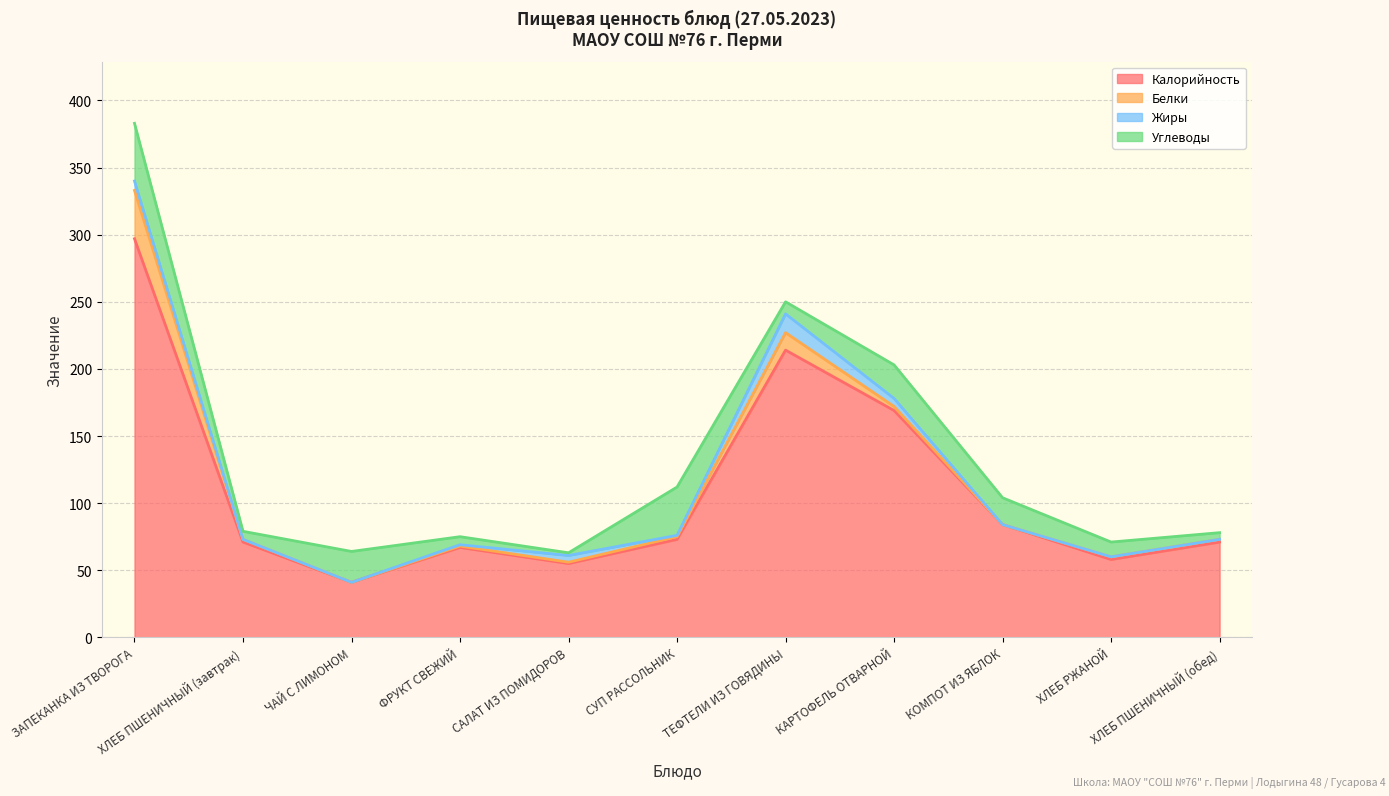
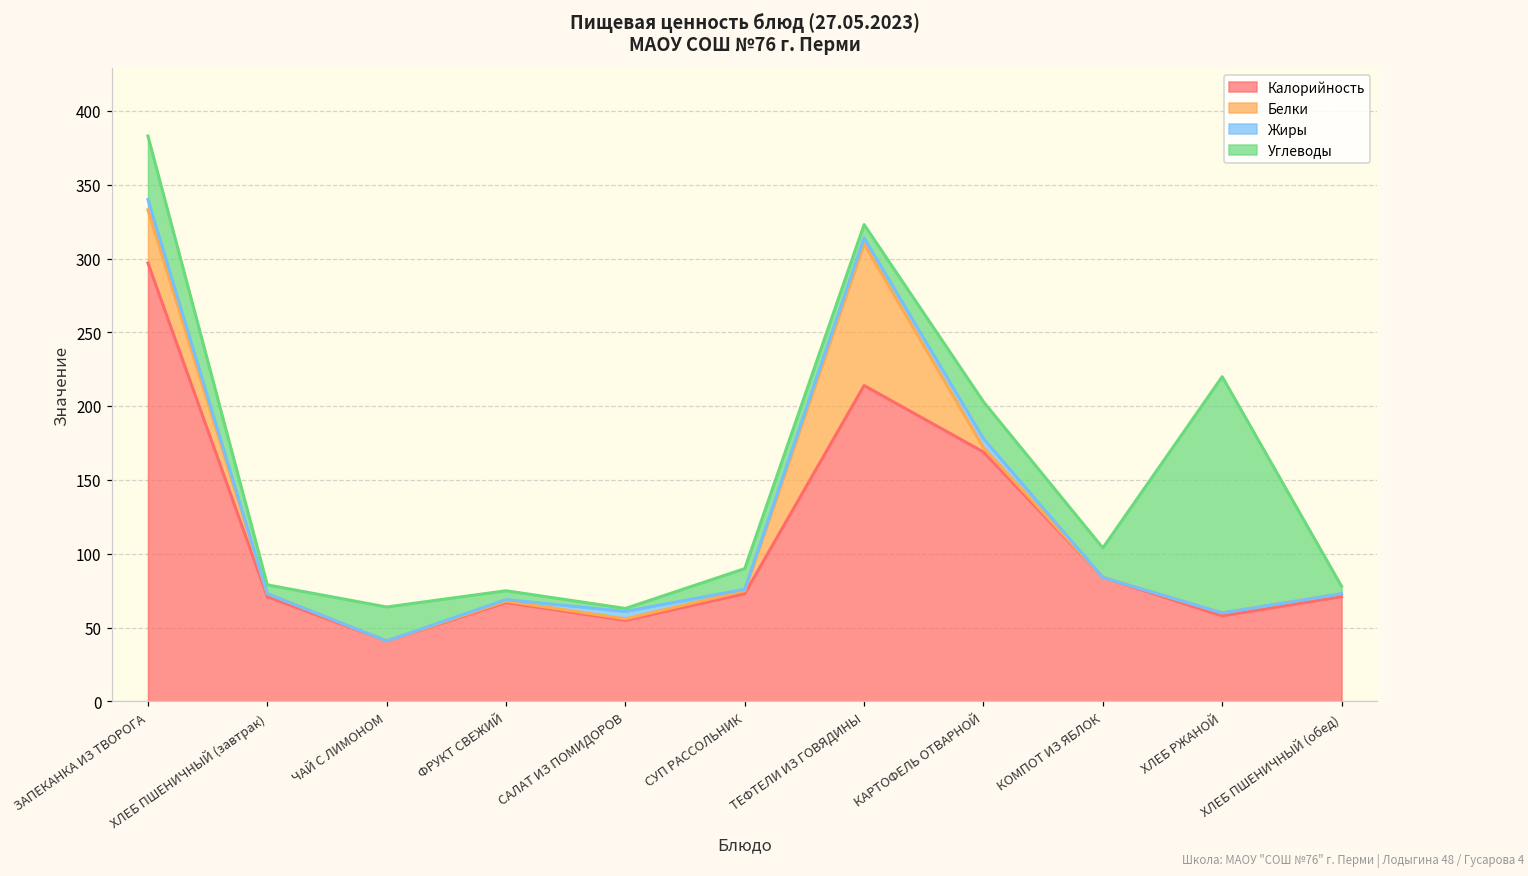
Углеводы, СУП РАССОЛЬНИК: 36 -> 14
Белки, ТЕФТЕЛИ ИЗ ГОВЯДИНЫ: 13 -> 96
Жиры, ТЕФТЕЛИ ИЗ ГОВЯДИНЫ: 14 -> 4
Углеводы, ХЛЕБ РЖАНОЙ: 11 -> 160
